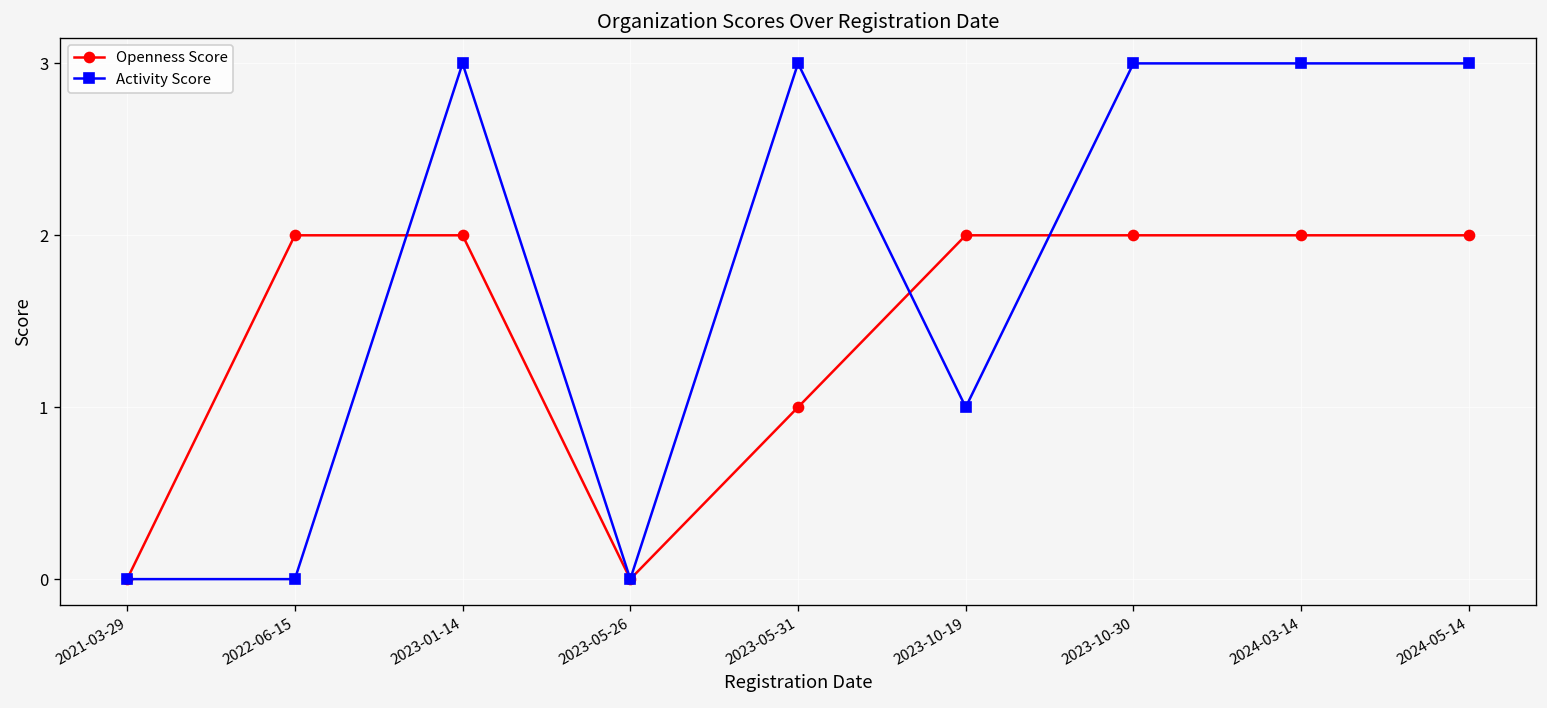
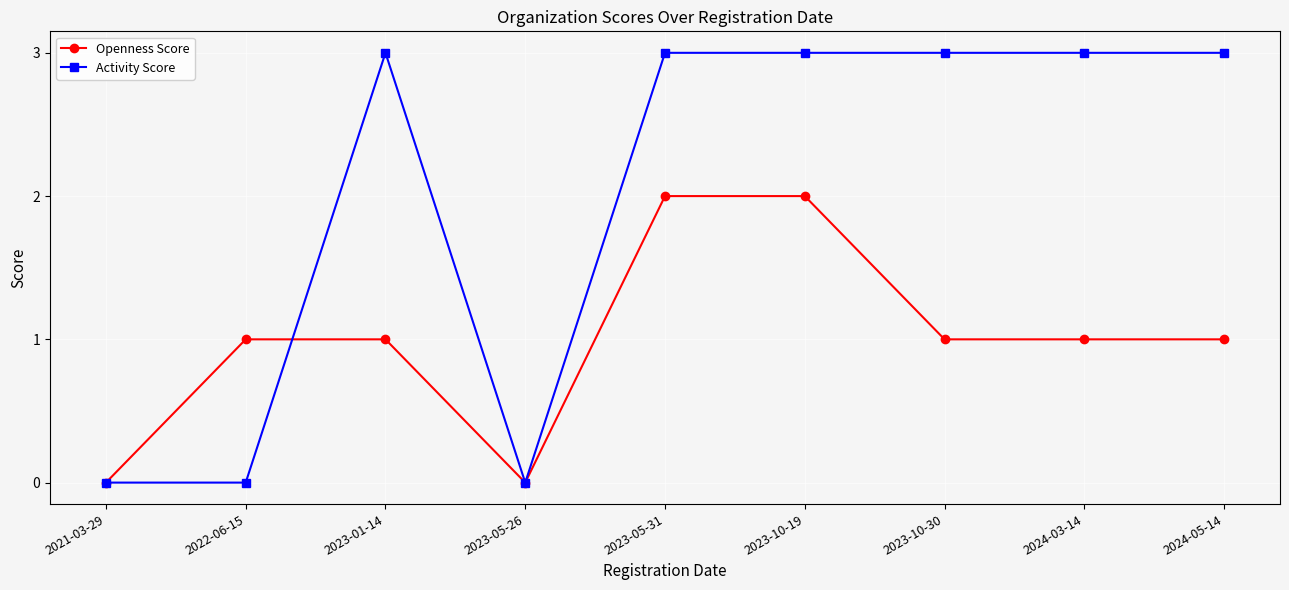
Openness Score, 2022-06-15: 2 -> 1
Openness Score, 2023-01-14: 2 -> 1
Openness Score, 2023-05-31: 1 -> 2
Activity Score, 2023-10-19: 1 -> 3
Openness Score, 2023-10-30: 2 -> 1
Openness Score, 2024-03-14: 2 -> 1
Openness Score, 2024-05-14: 2 -> 1
